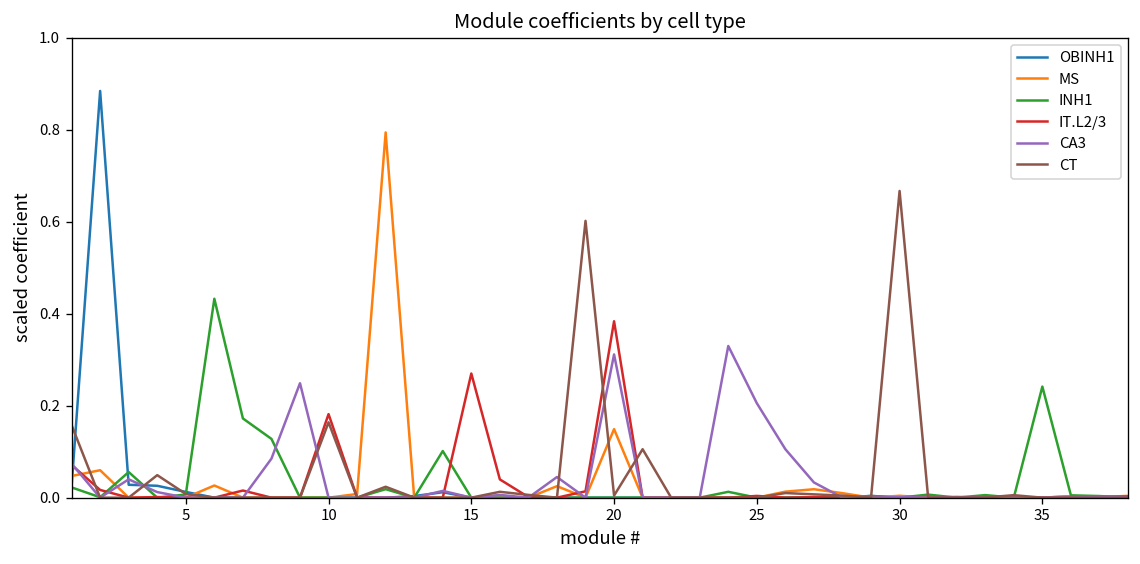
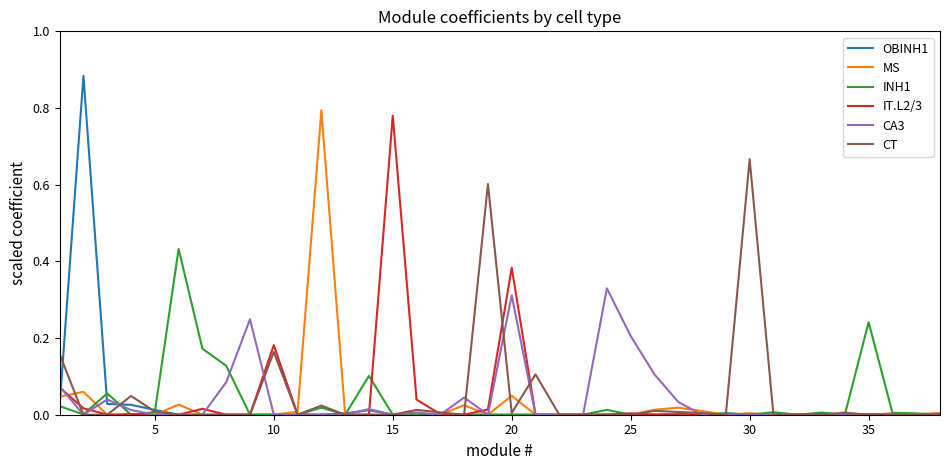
IT.L2/3, 15: 0.27 -> 0.78
MS, 20: 0.15 -> 0.05
